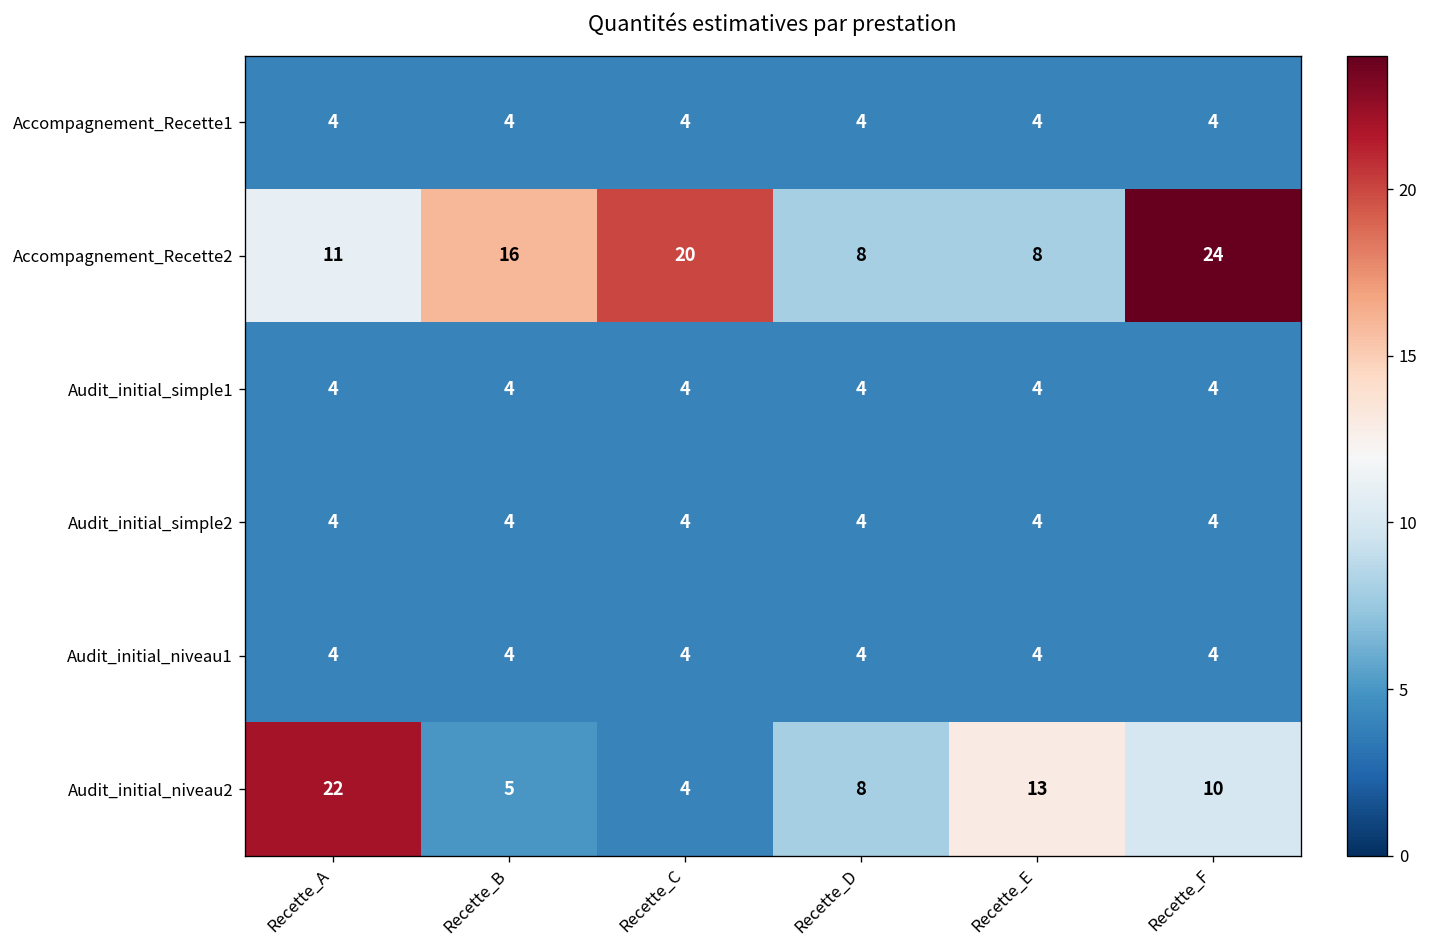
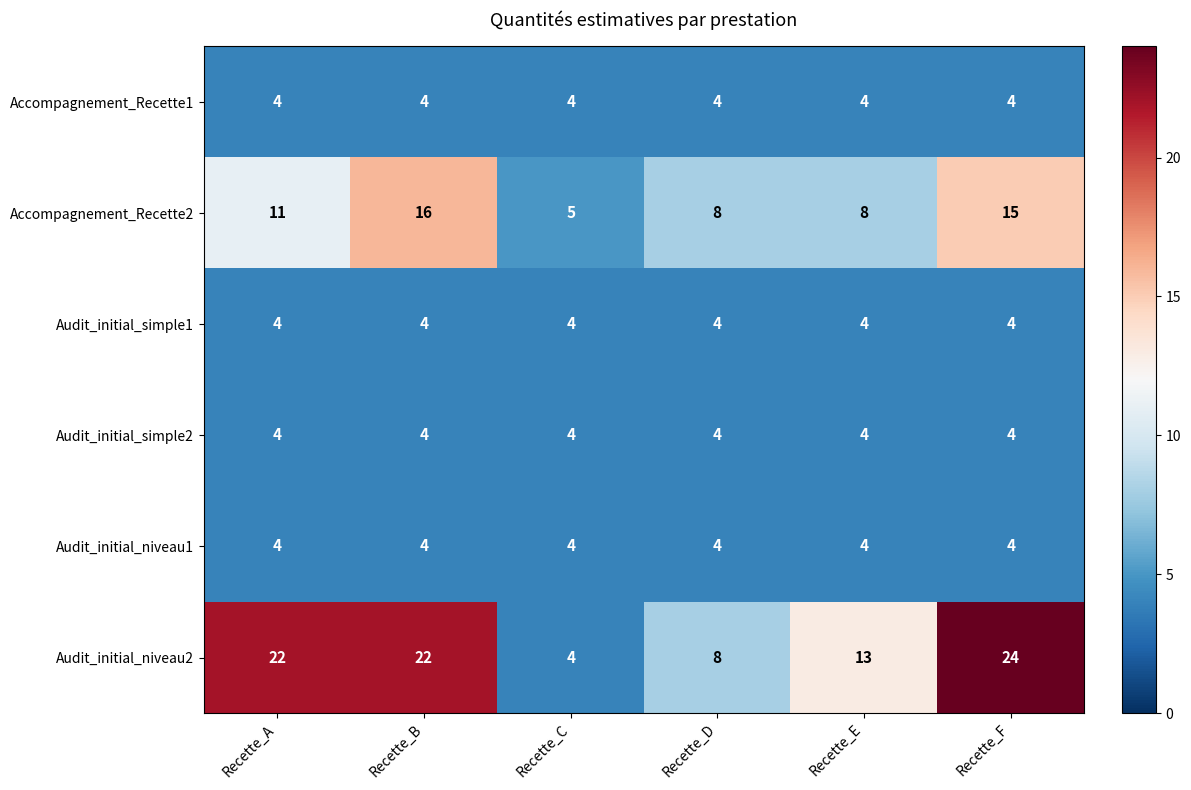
Accompagnement_Recette2, Recette_C: 20 -> 5
Accompagnement_Recette2, Recette_F: 24 -> 15
Audit_initial_niveau2, Recette_B: 5 -> 22
Audit_initial_niveau2, Recette_F: 10 -> 24
